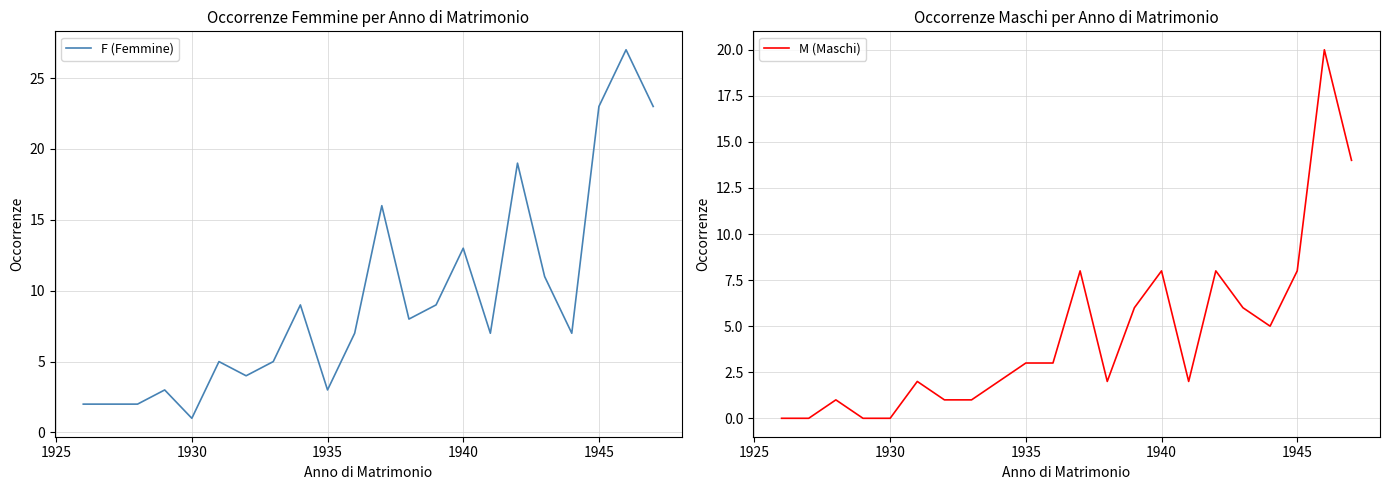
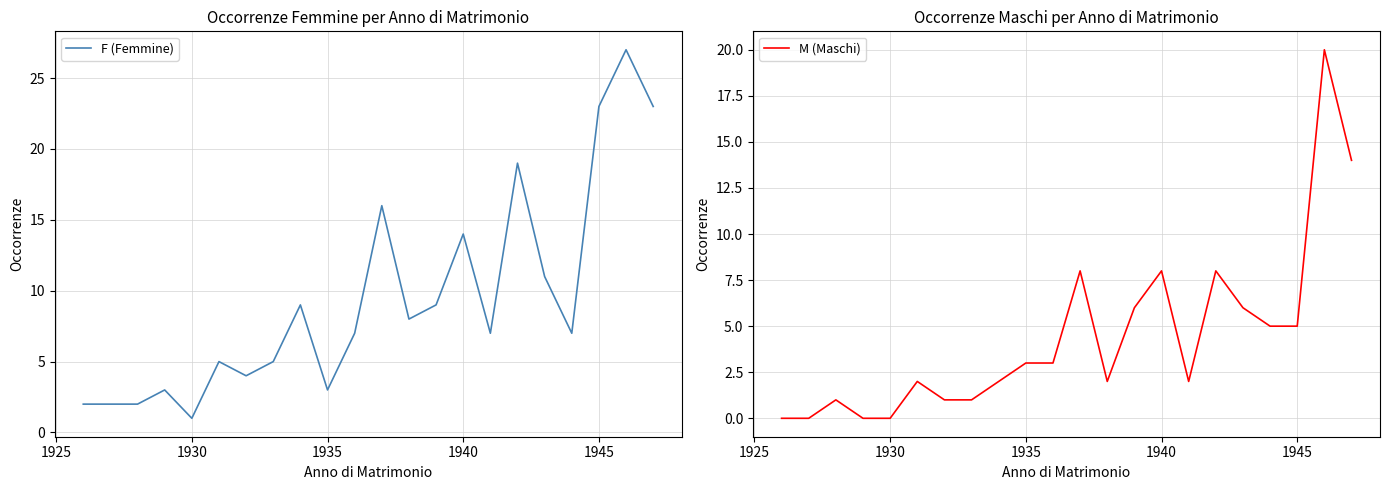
Occorrenze Femmine per Anno di Matrimonio, 1940: 13 -> 14
Occorrenze Maschi per Anno di Matrimonio, 1945: 8 -> 5
